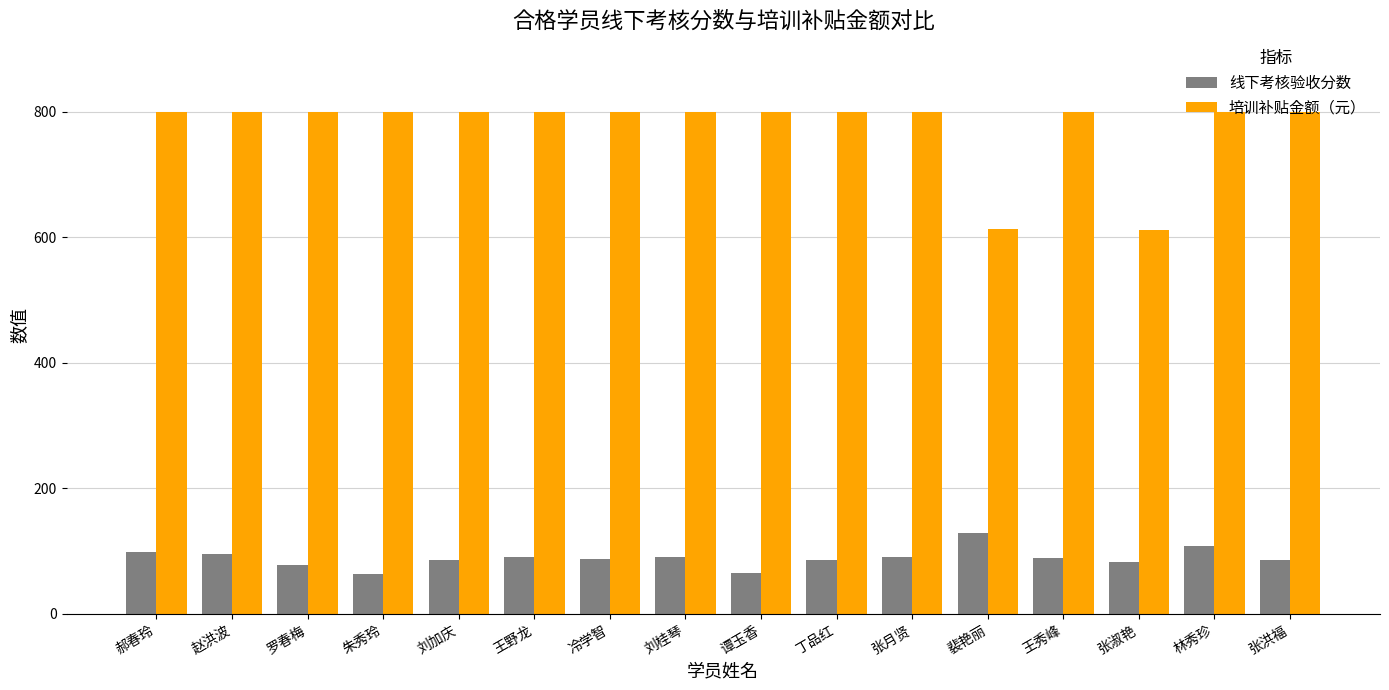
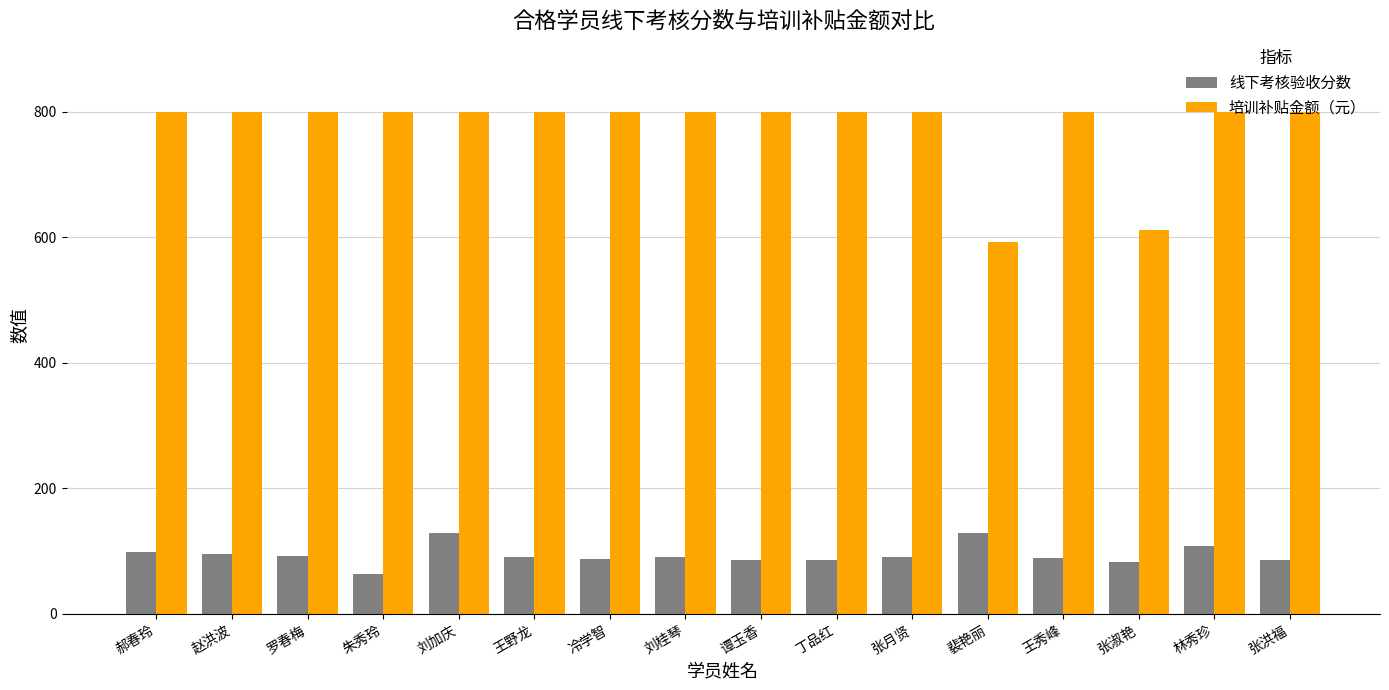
线下考核验收分数, 罗春梅: 80 -> 90
线下考核验收分数, 刘加庆: 90 -> 130
线下考核验收分数, 谭玉香: 70 -> 90
培训补贴金额（元）, 裴艳丽: 610 -> 590
